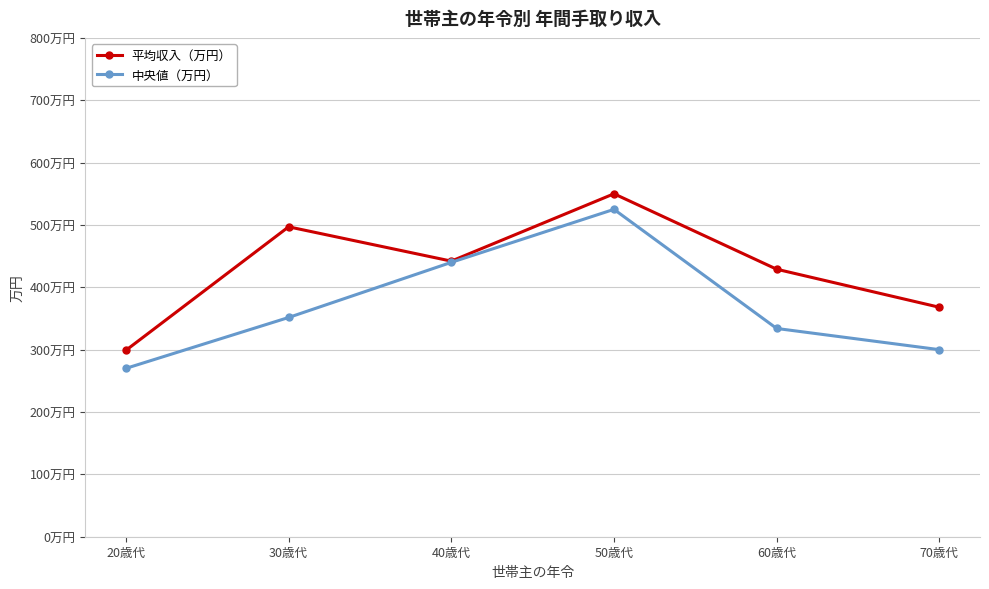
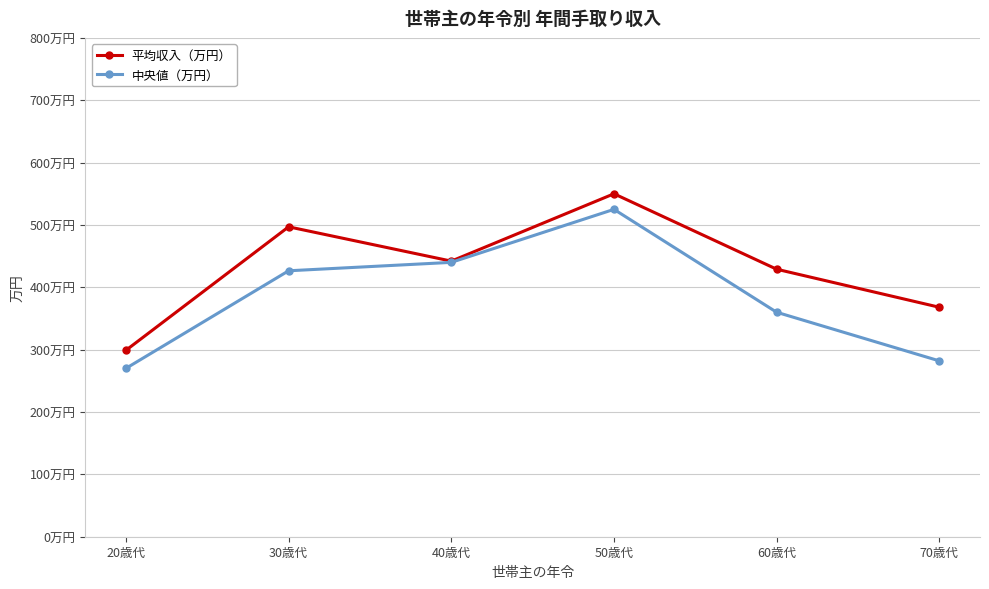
中央値（万円）, 30歳代: 350万円 -> 430万円
中央値（万円）, 60歳代: 330万円 -> 360万円
中央値（万円）, 70歳代: 300万円 -> 280万円
